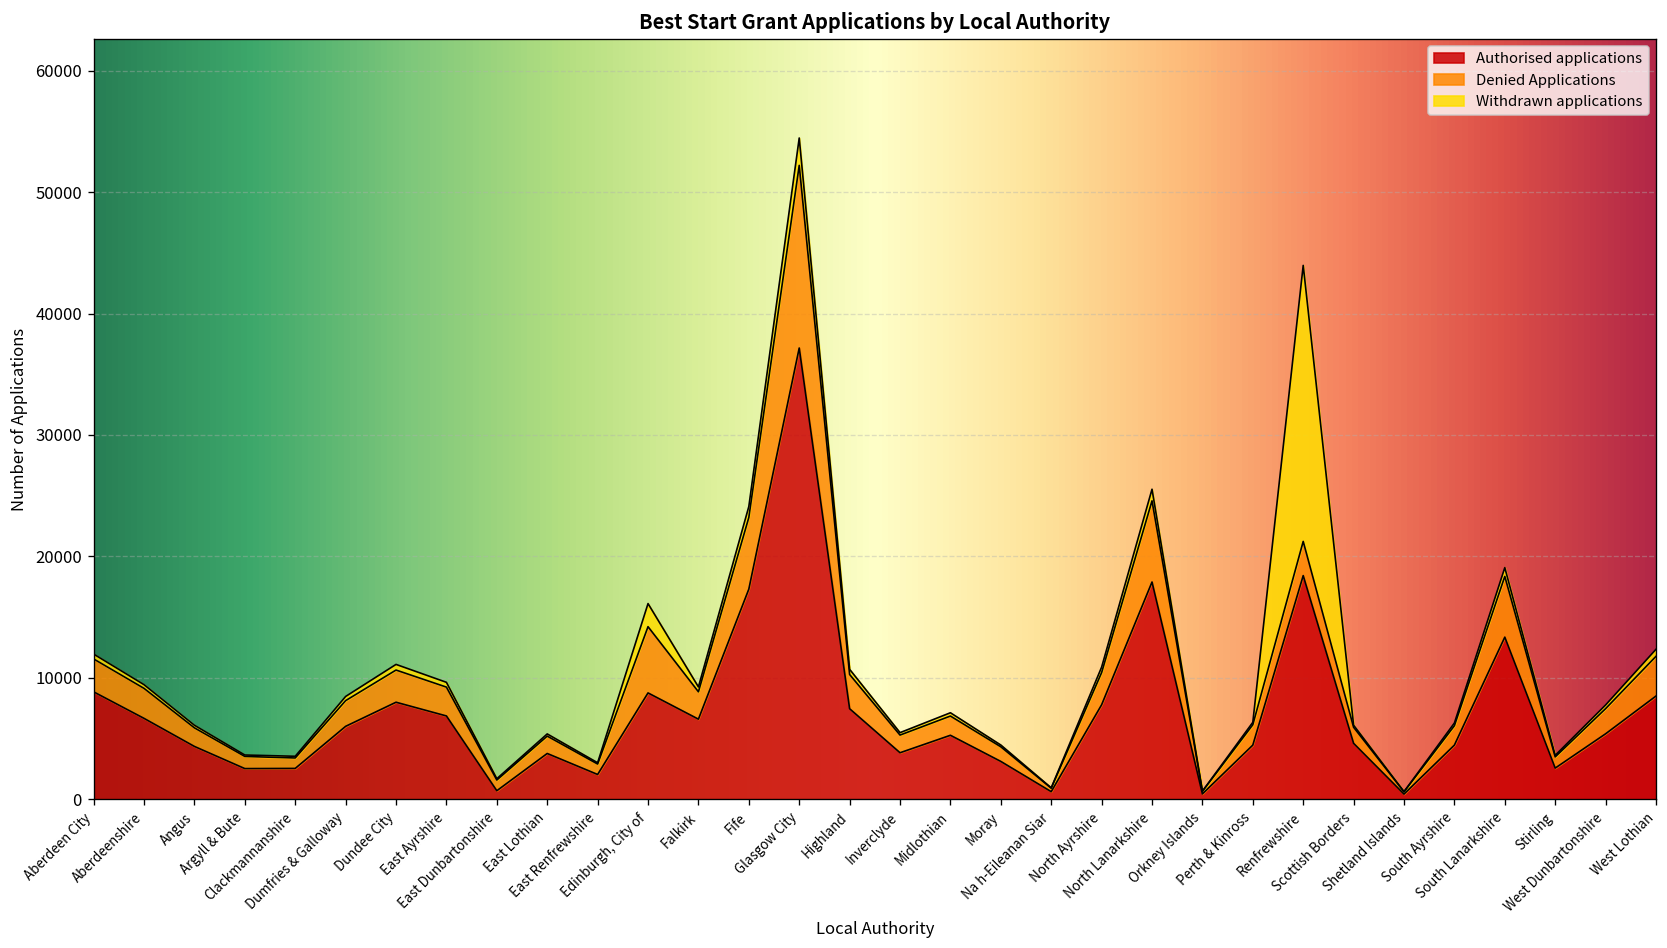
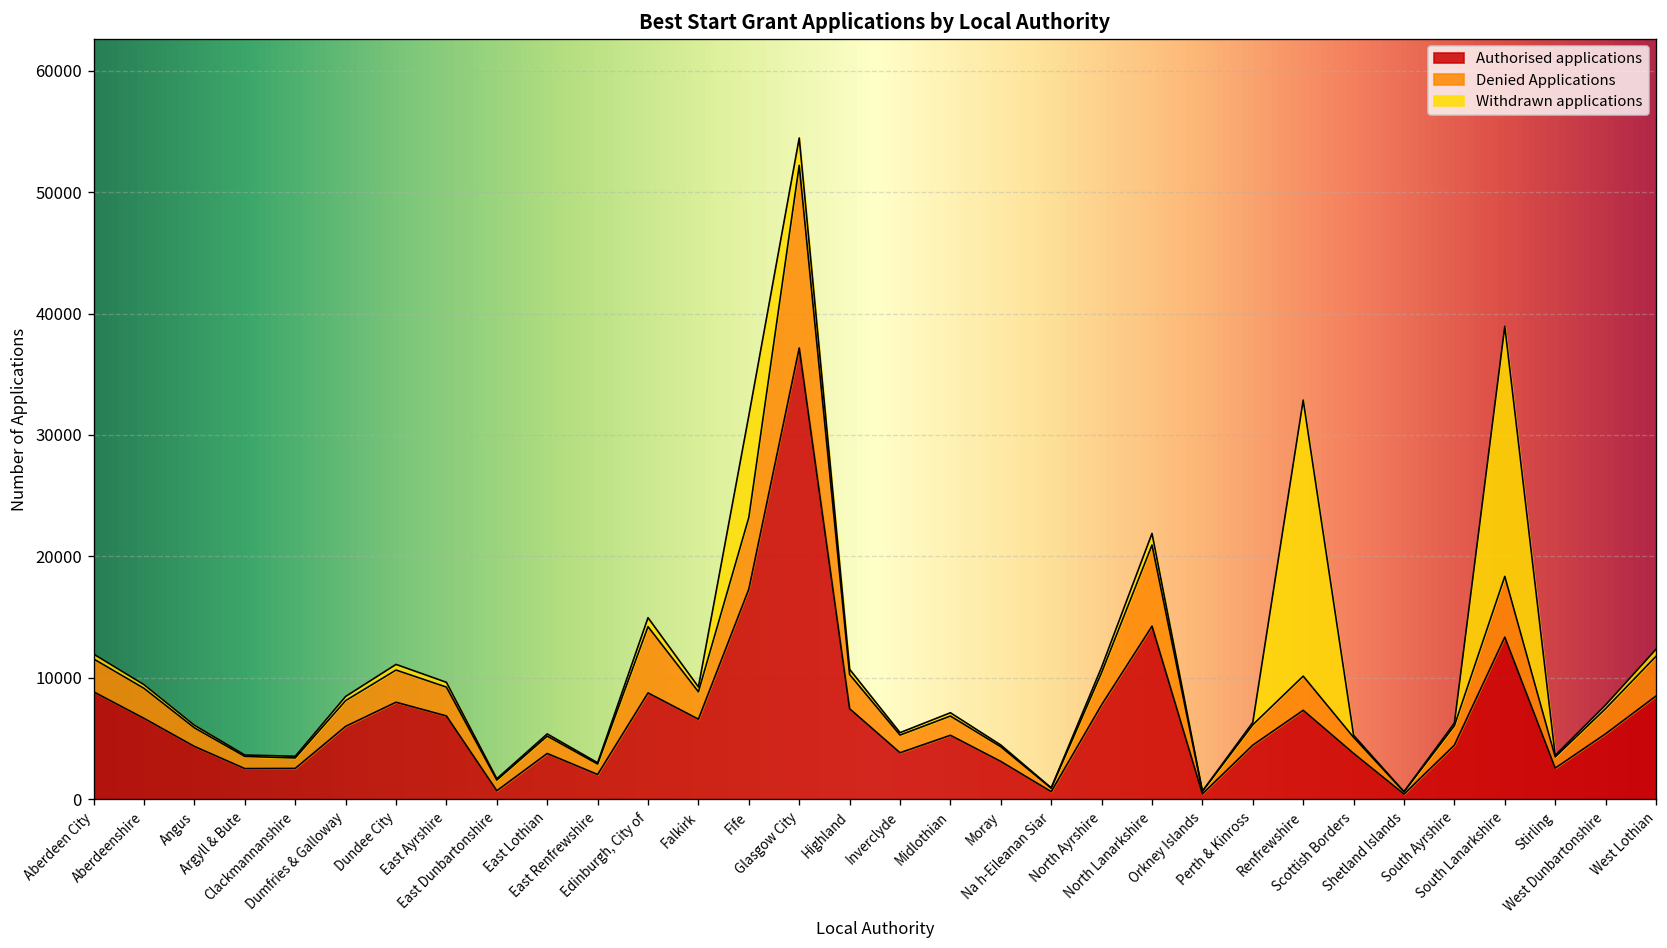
Withdrawn applications, Edinburgh, City of: 1900 -> 700
Withdrawn applications, Fife: 900 -> 8400
Authorised applications, North Lanarkshire: 17900 -> 14300
Authorised applications, Renfrewshire: 18400 -> 7300
Authorised applications, Scottish Borders: 4600 -> 3800
Withdrawn applications, South Lanarkshire: 700 -> 20600
